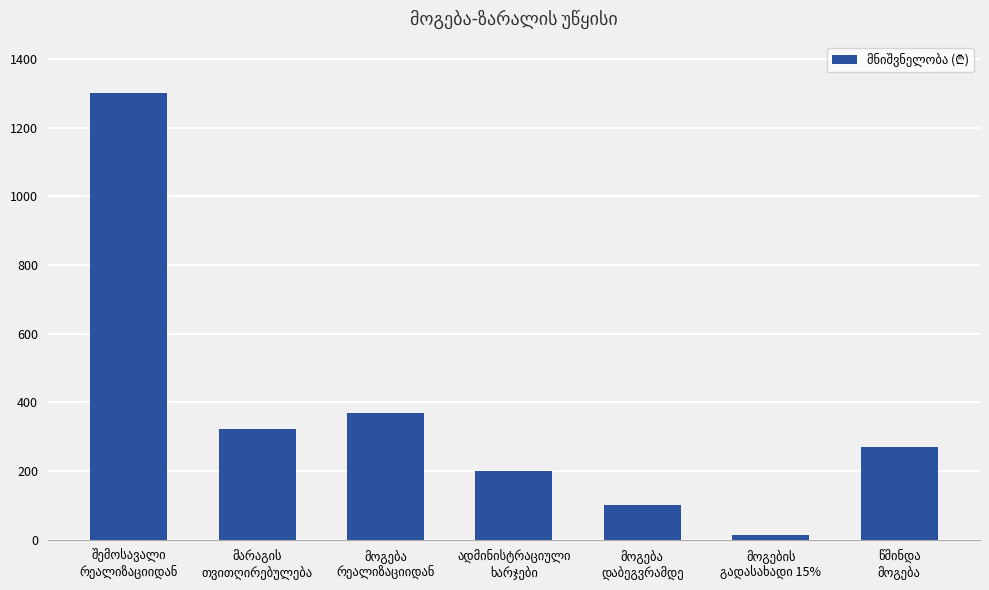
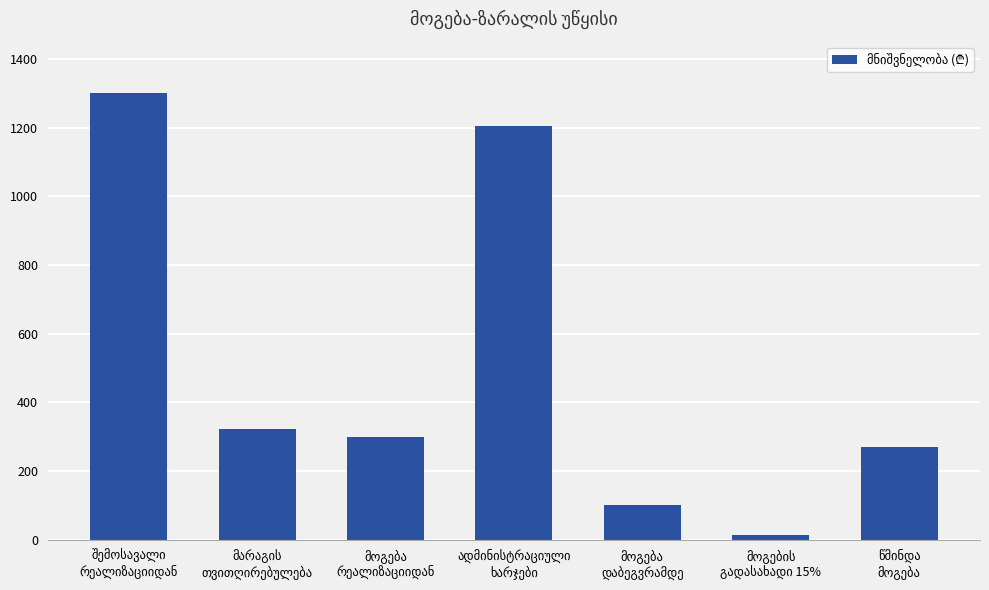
მოგება რეალიზაციიდან: 370 -> 300
ადმინისტრაციული ხარჯები: 200 -> 1210
